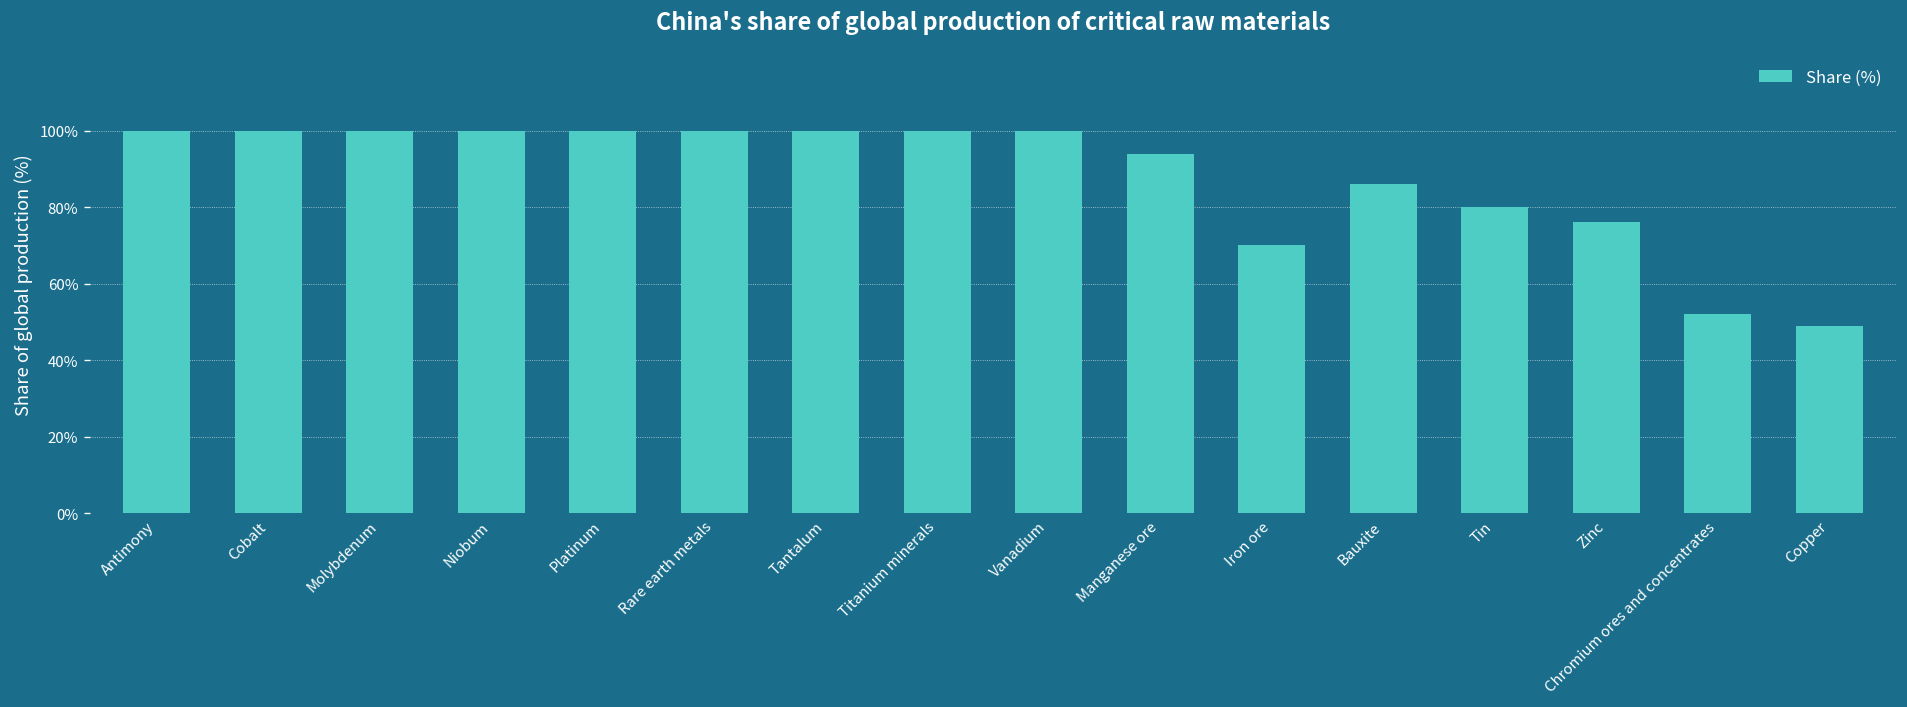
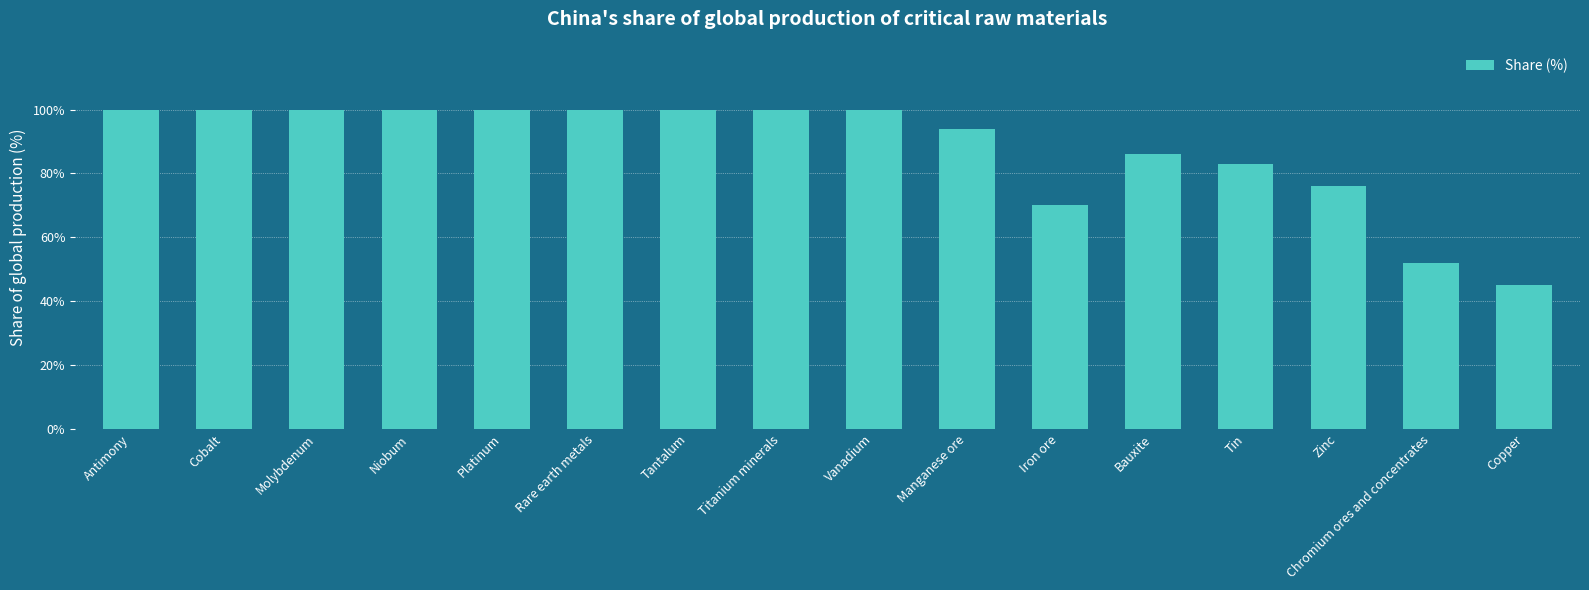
Tin: 80% -> 83%
Copper: 49% -> 45%
